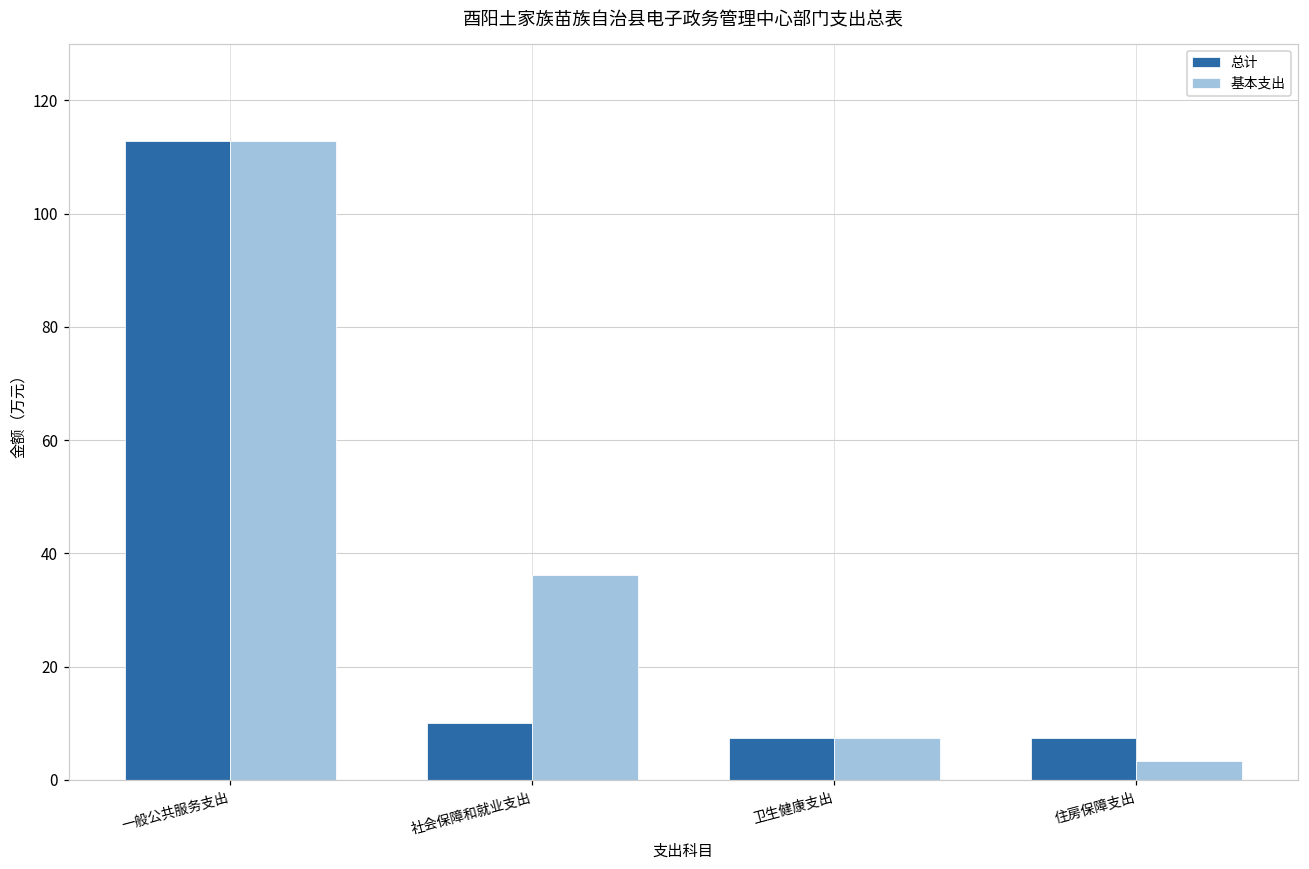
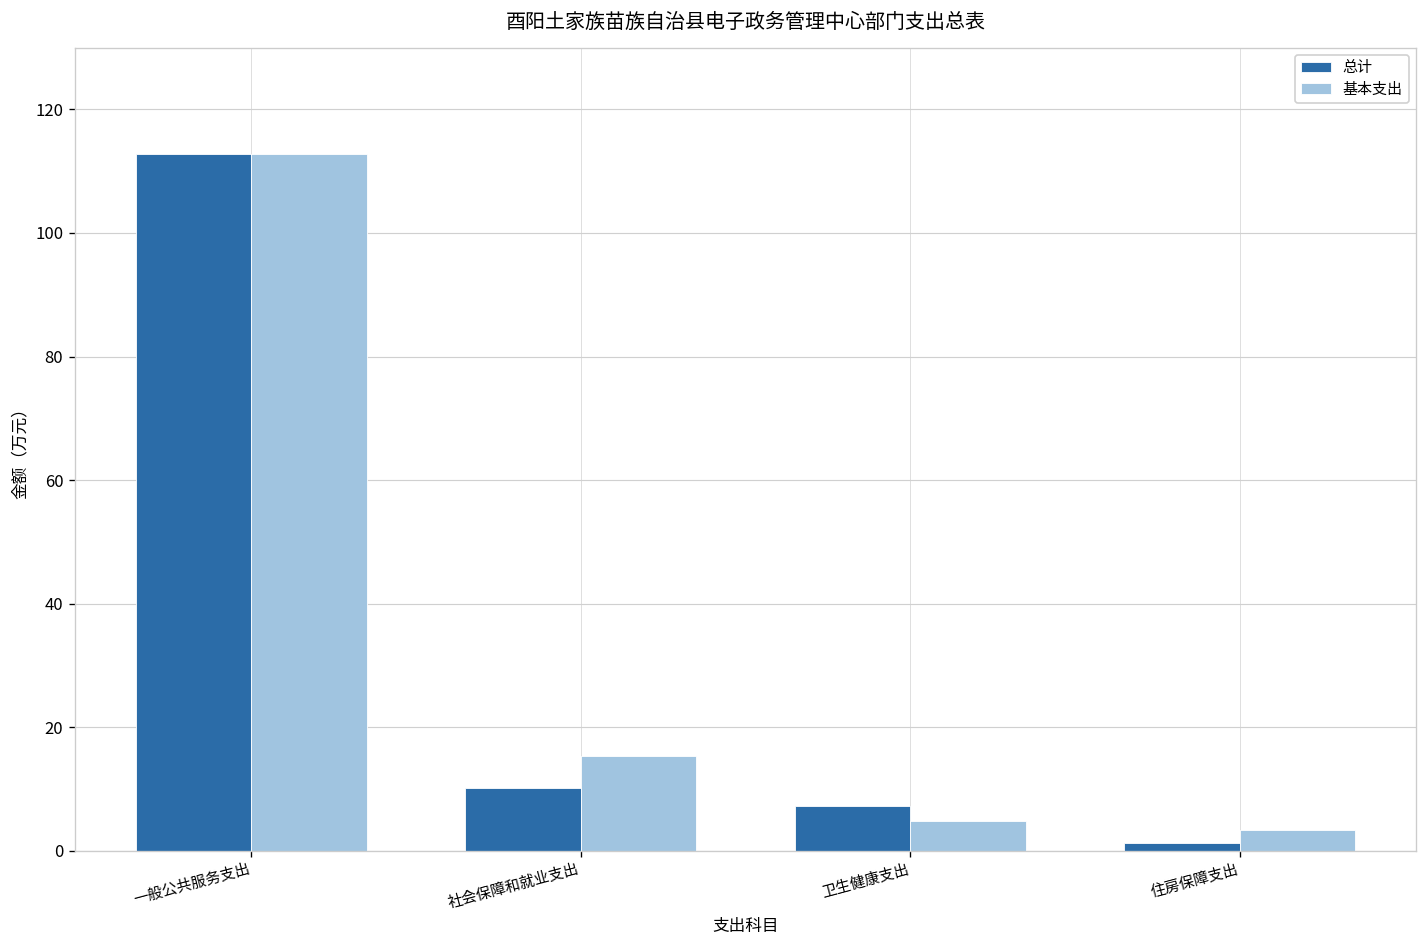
基本支出, 社会保障和就业支出: 36 -> 15
基本支出, 卫生健康支出: 7 -> 5
总计, 住房保障支出: 7 -> 1
